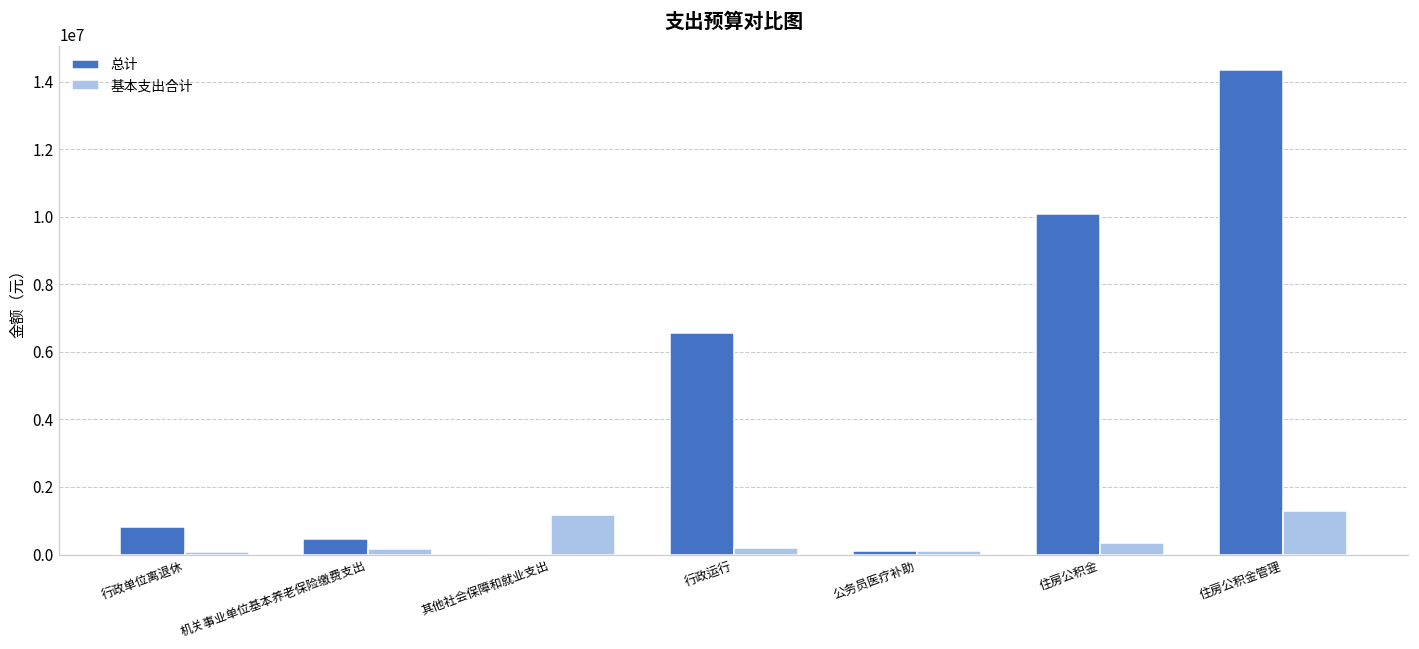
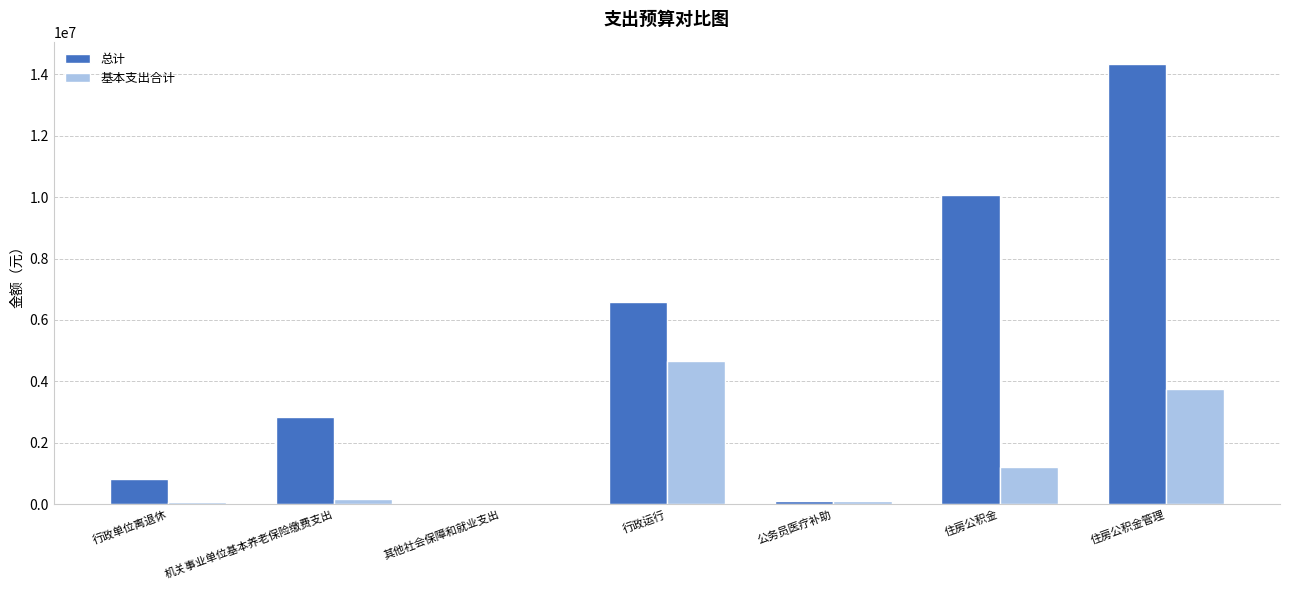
总计, 机关事业单位基本养老保险缴费支出: 500000 -> 2800000
基本支出合计, 其他社会保障和就业支出: 1200000 -> 0
基本支出合计, 行政运行: 200000 -> 4700000
基本支出合计, 住房公积金: 300000 -> 1200000
基本支出合计, 住房公积金管理: 1300000 -> 3700000
